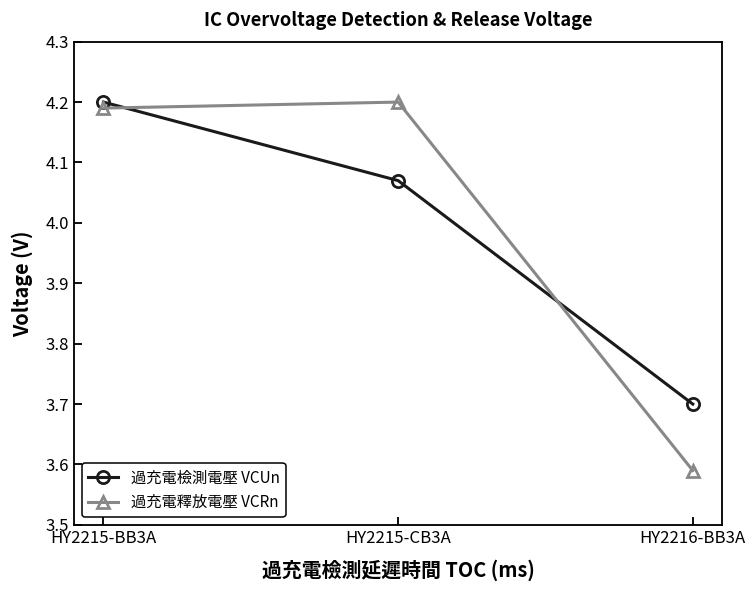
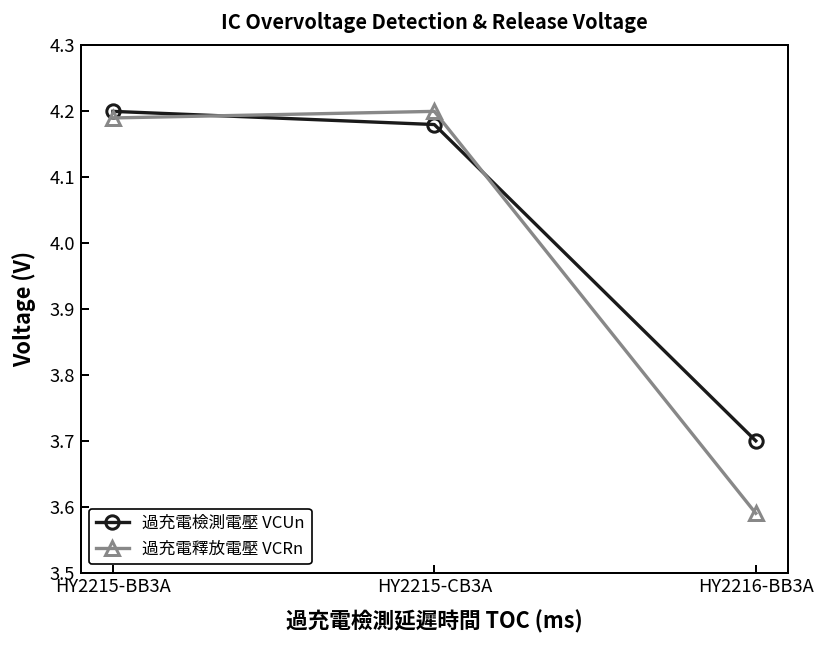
過充電檢測電壓 VCUn, HY2215-CB3A: 4.07 -> 4.18
